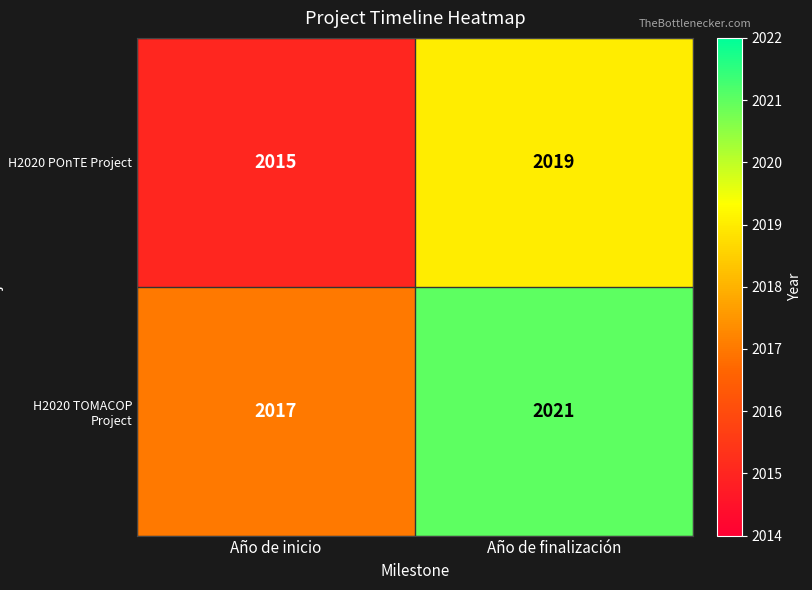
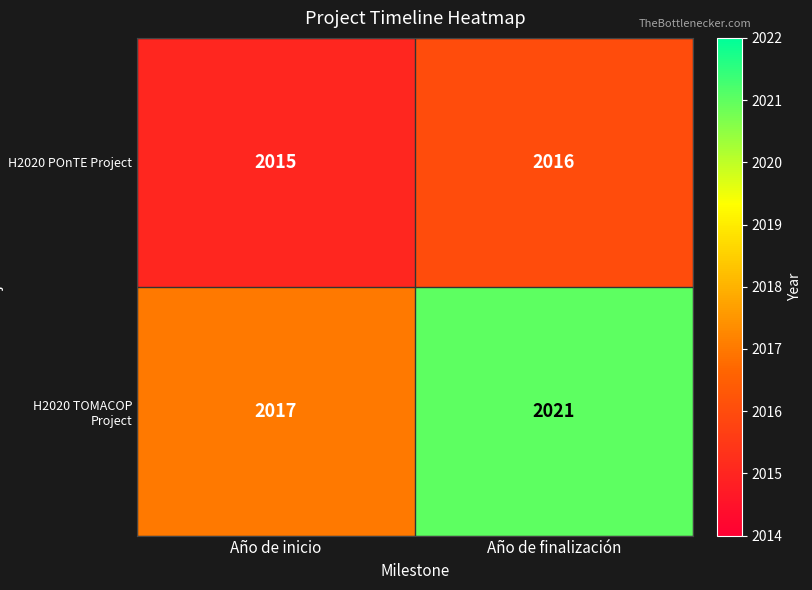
H2020 POnTE Project, Año de finalización: 2019 -> 2016
